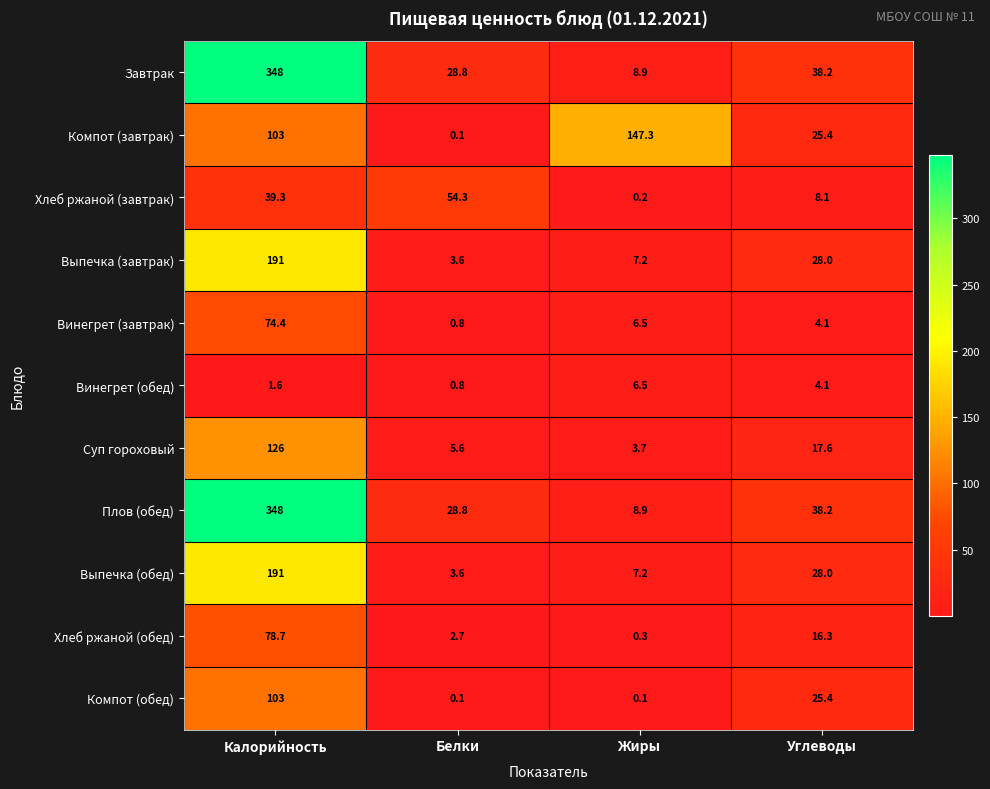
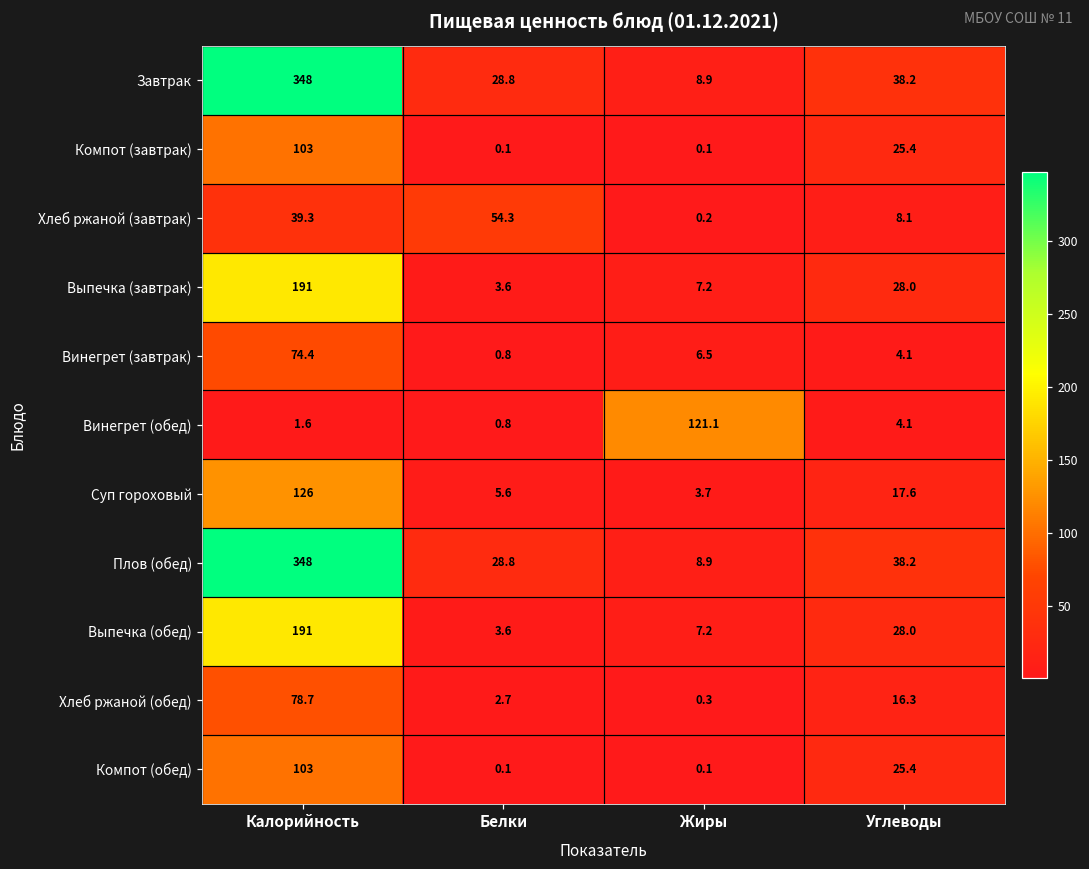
Компот (завтрак), Жиры: 147.3 -> 0.1
Винегрет (обед), Жиры: 6.5 -> 121.1
